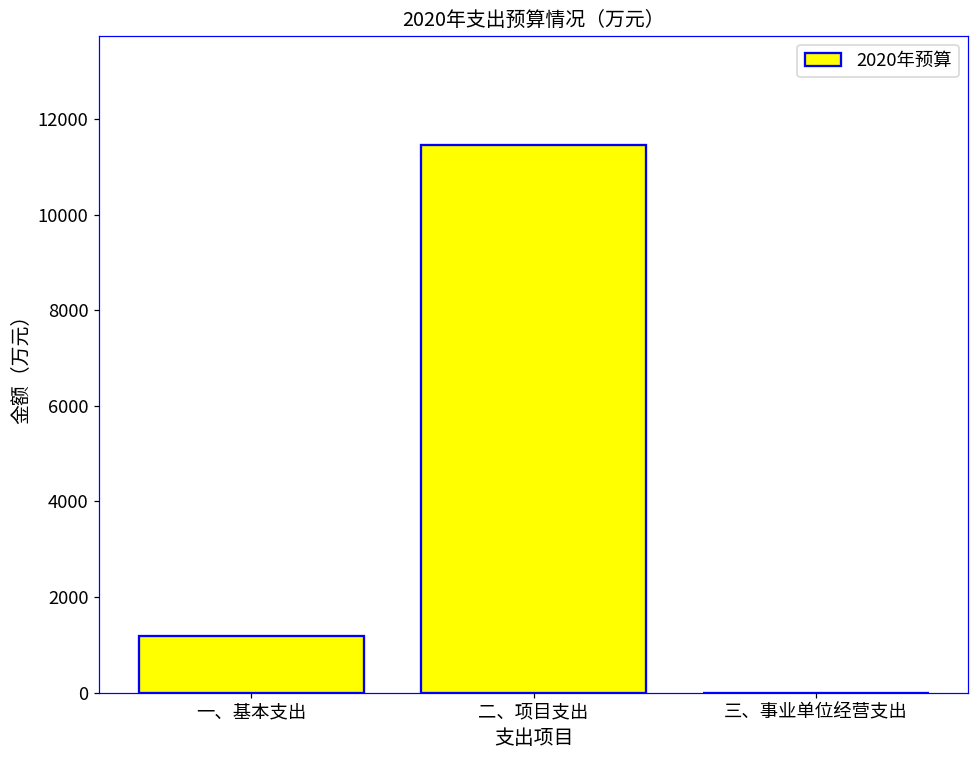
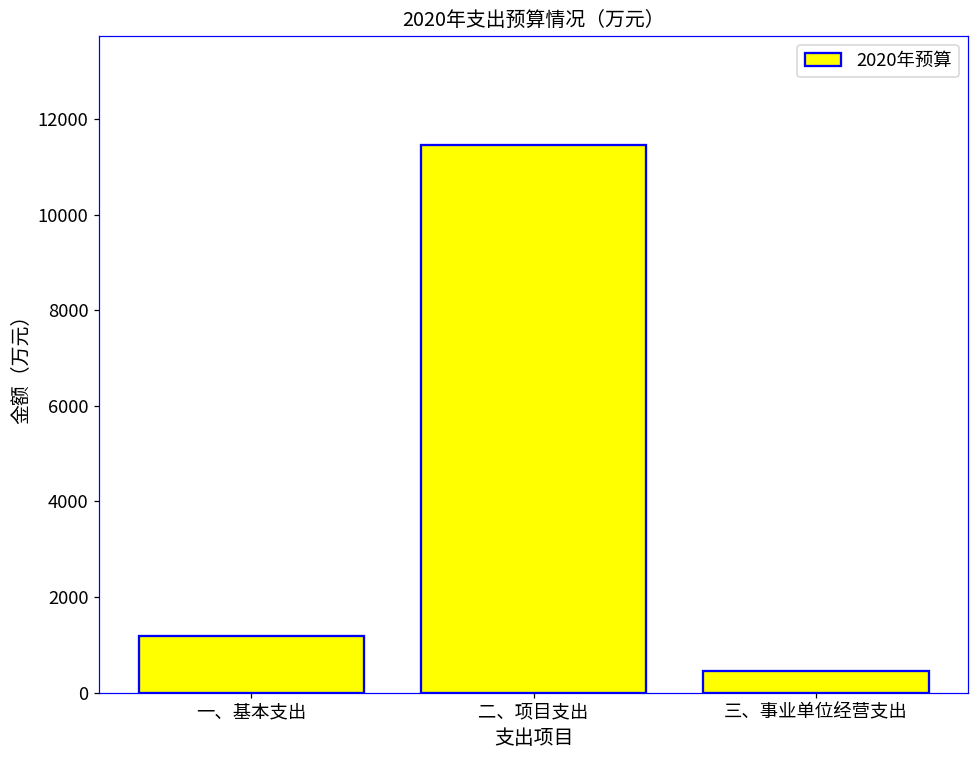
三、事业单位经营支出: 0 -> 500
